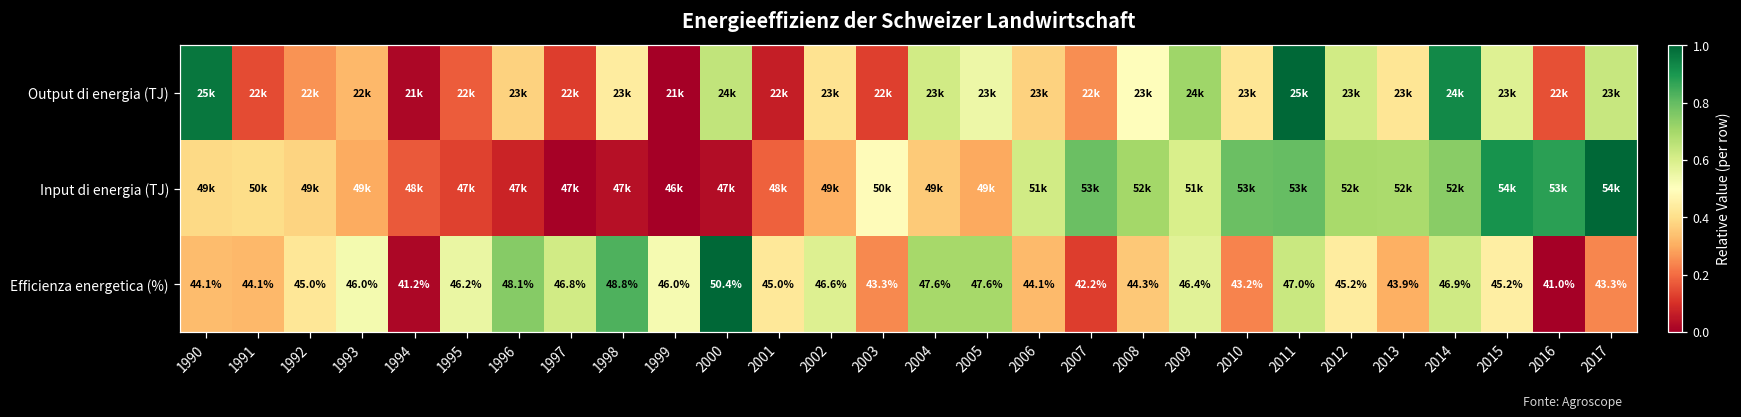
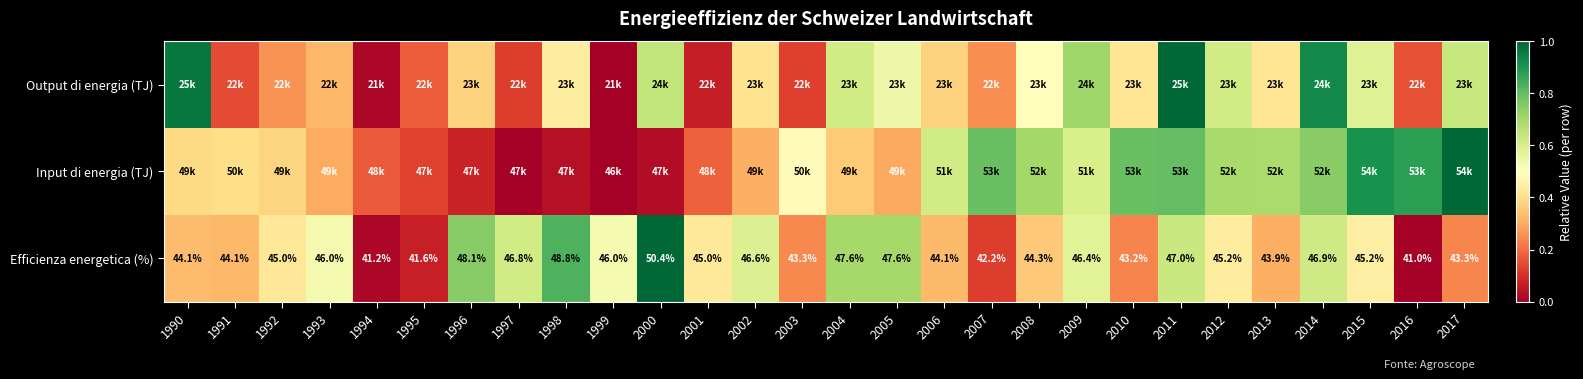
Efficienza energetica (%), 1995: 46.2% -> 41.6%
